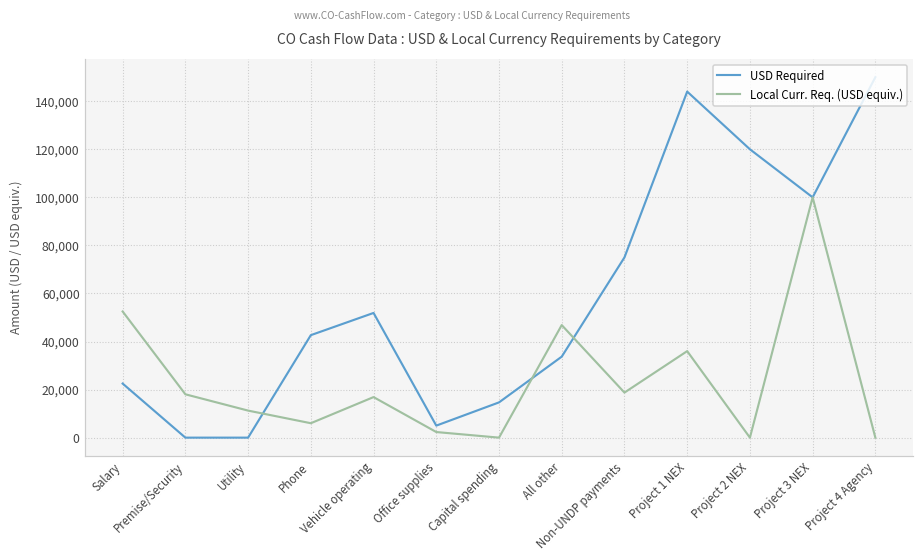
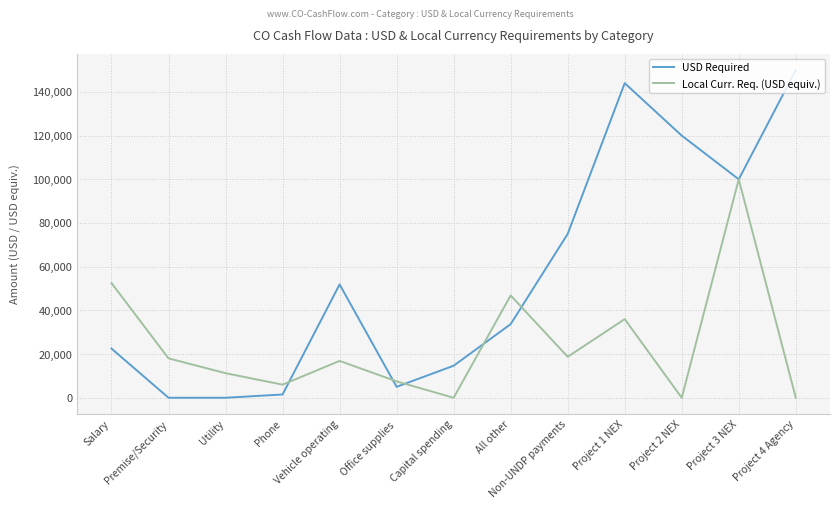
USD Required, Phone: 43,000 -> 2,000
Local Curr. Req. (USD equiv.), Office supplies: 2,000 -> 8,000
